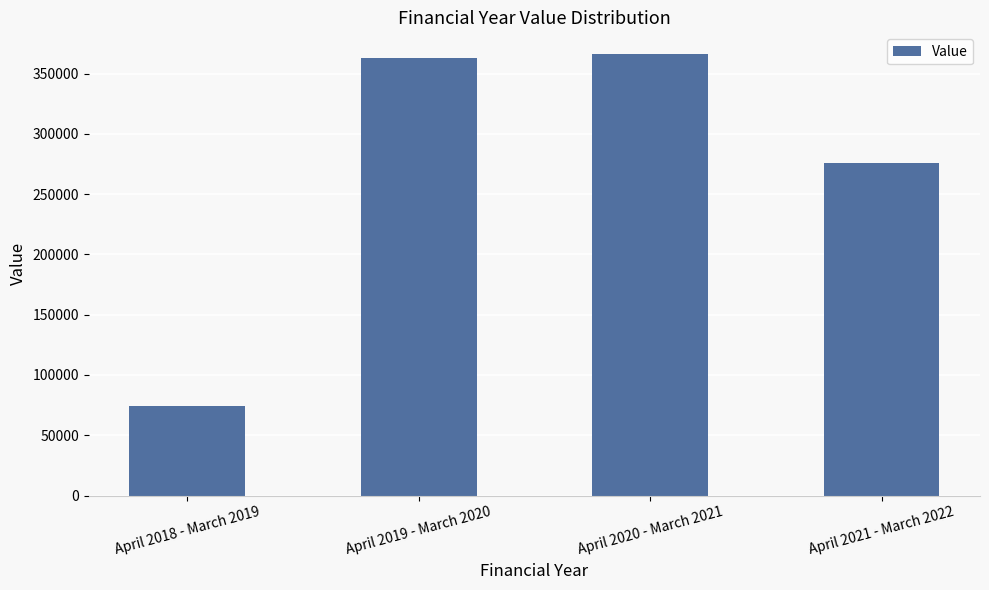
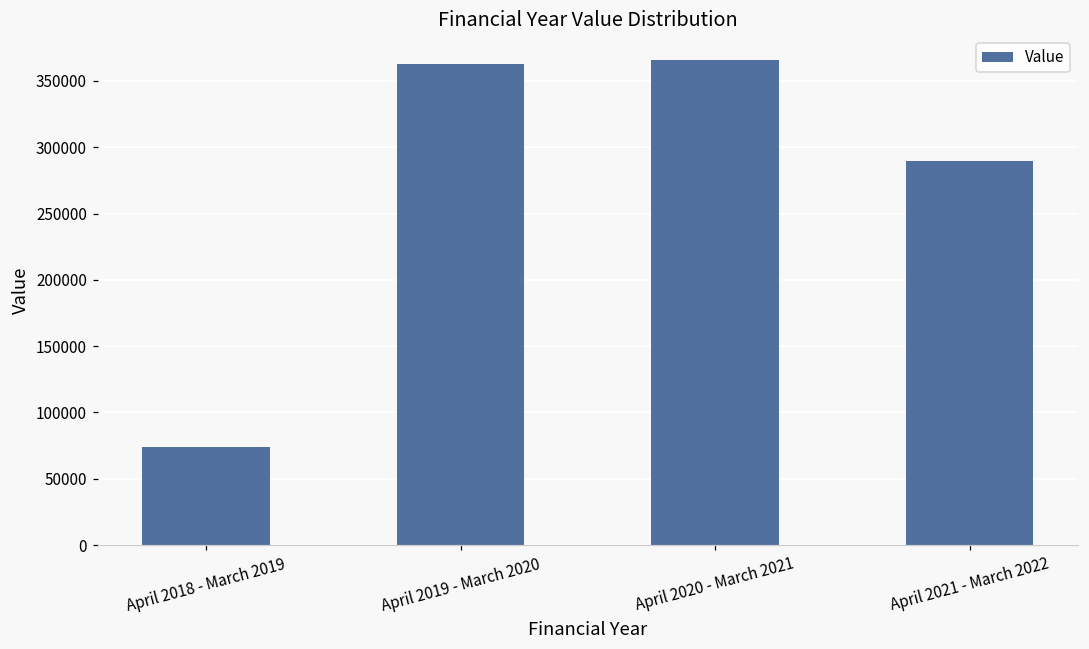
April 2021 - March 2022: 276000 -> 289000
